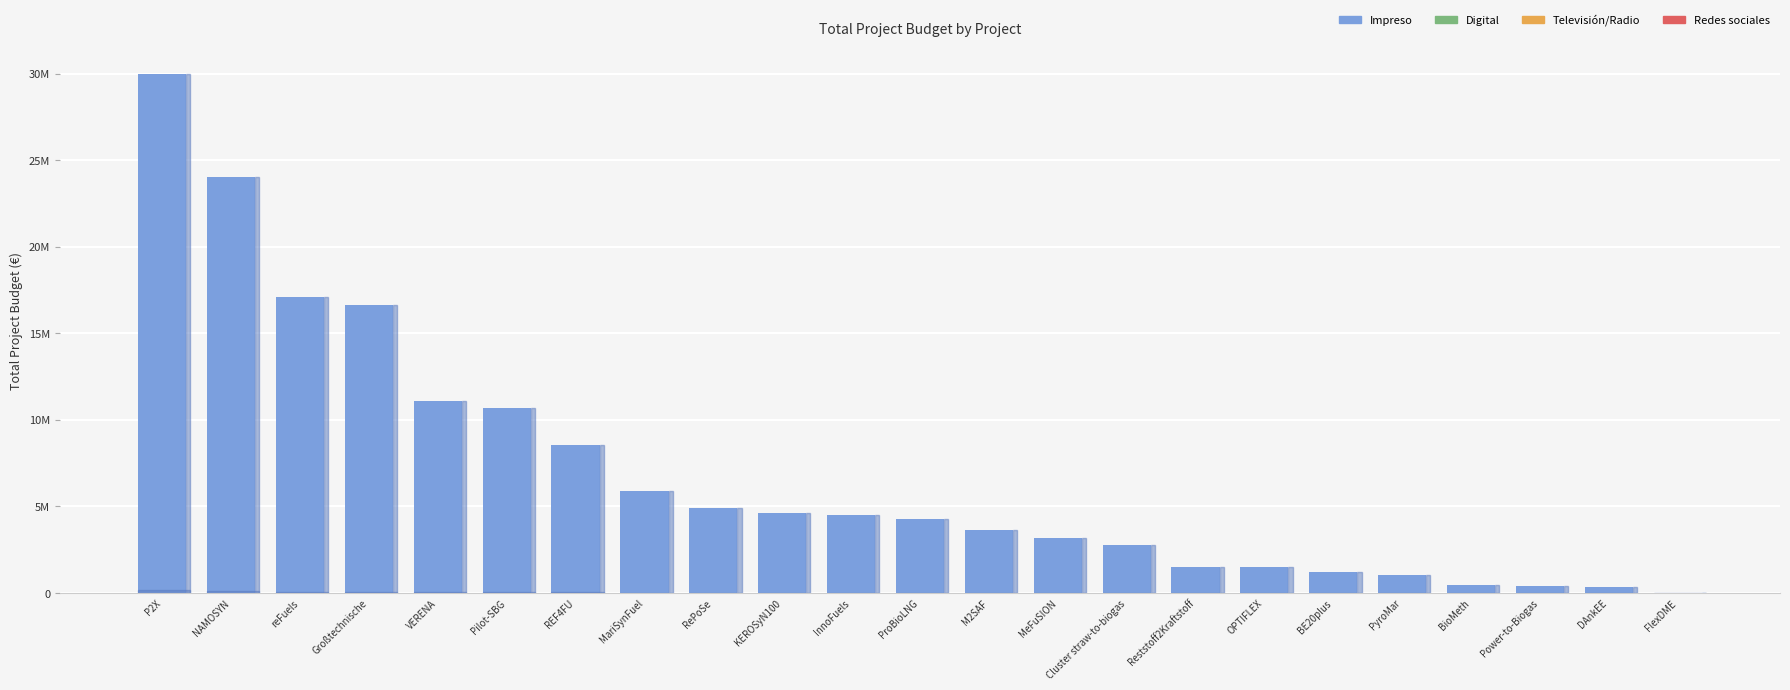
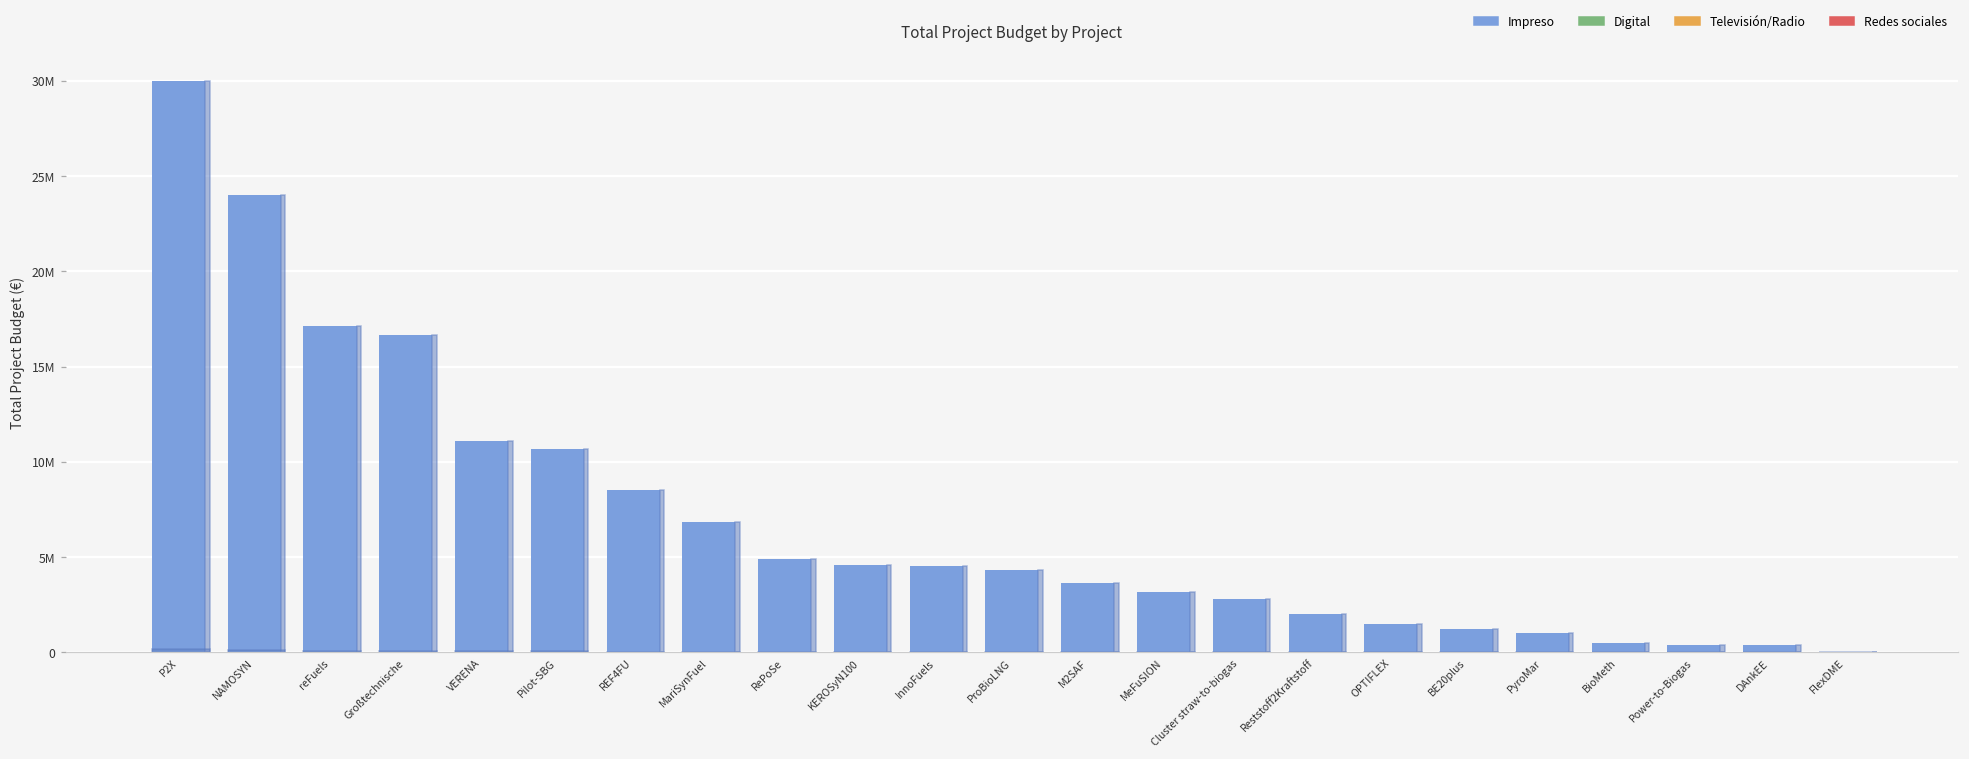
MariSynFuel: 5900000 -> 6900000
Reststoff2Kraftstoff: 1500000 -> 2000000
